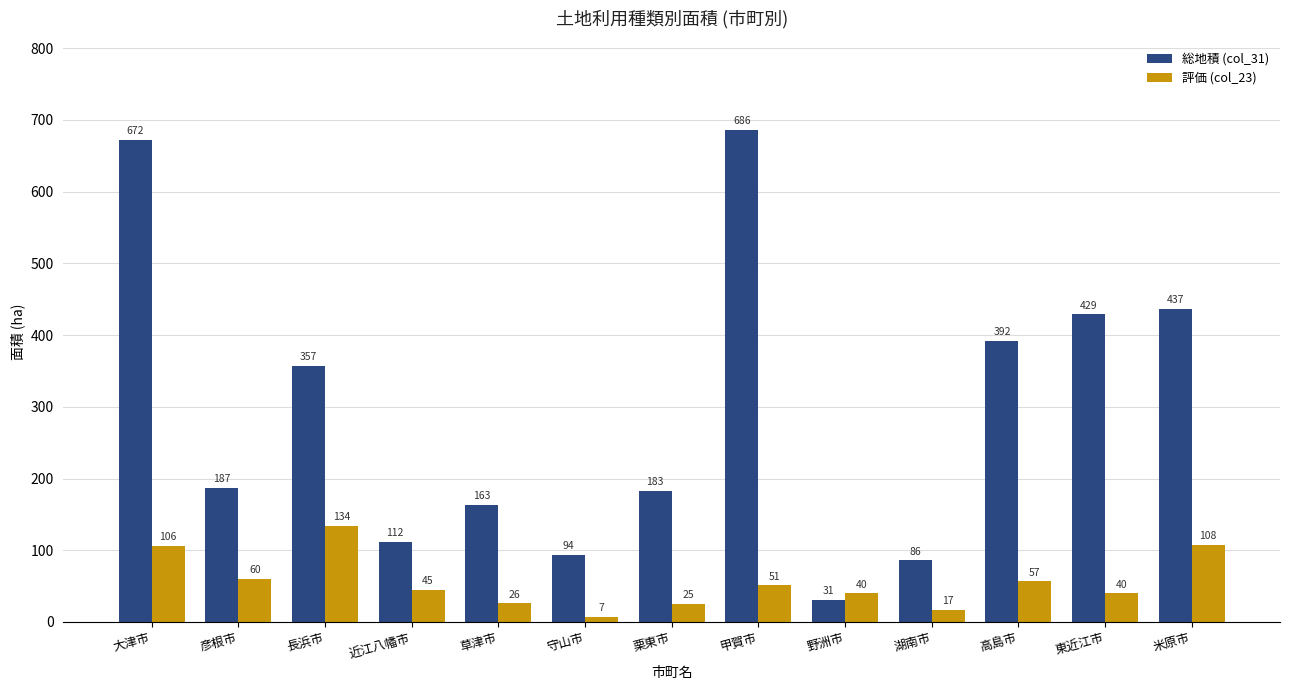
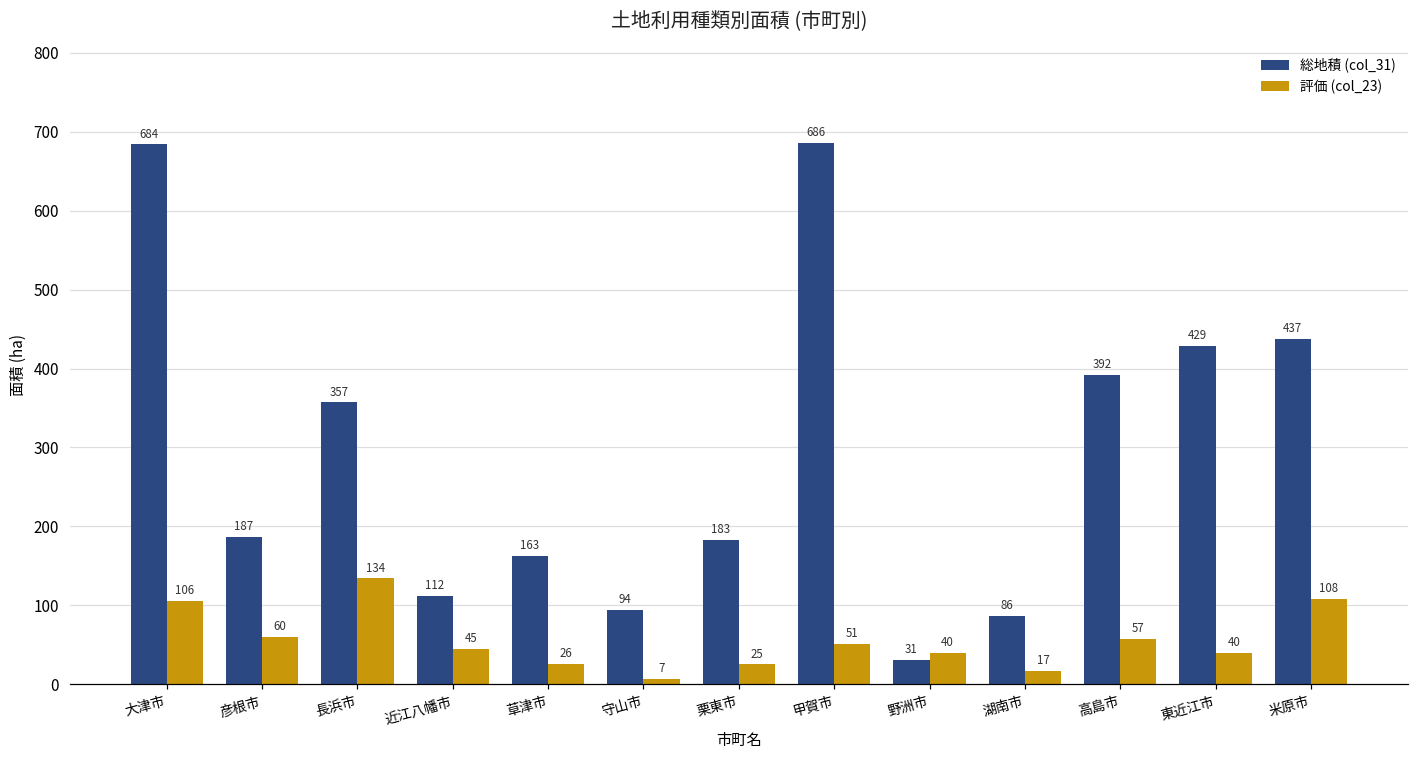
総地積 (col_31), 大津市: 672 -> 684
